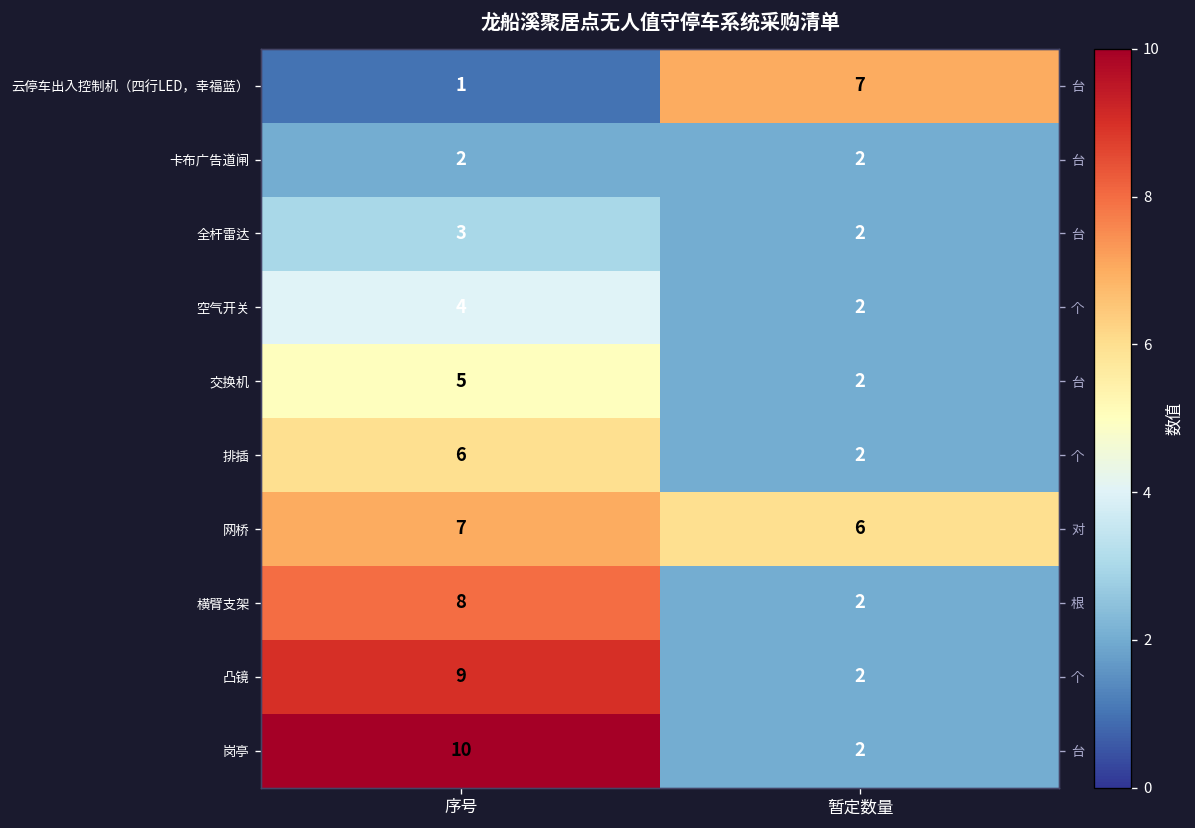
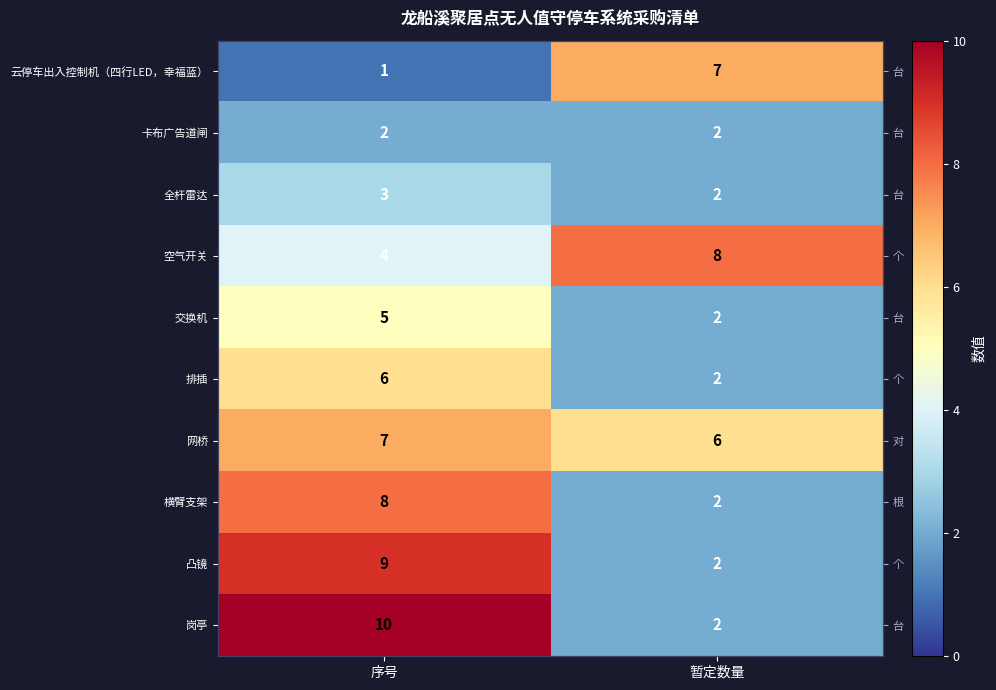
空气开关, 暂定数量: 2 -> 8
